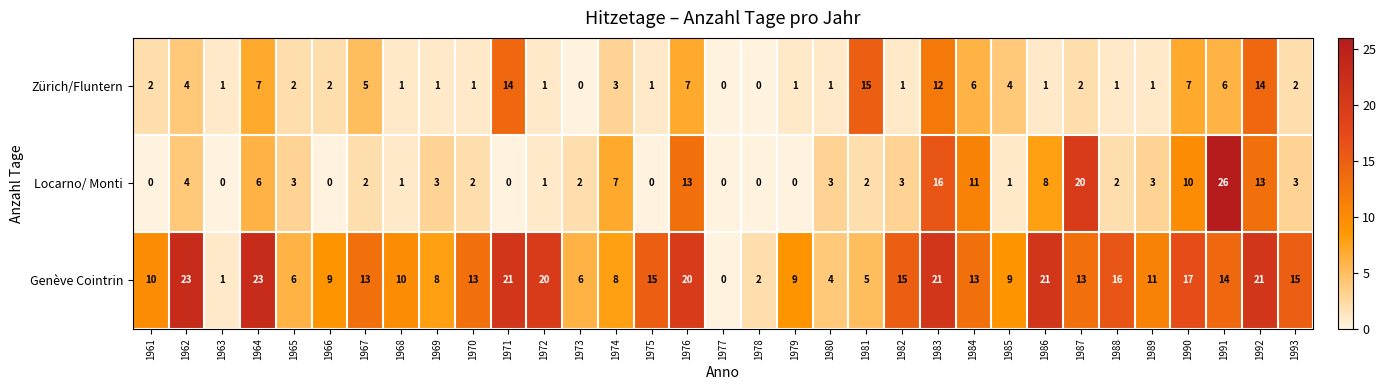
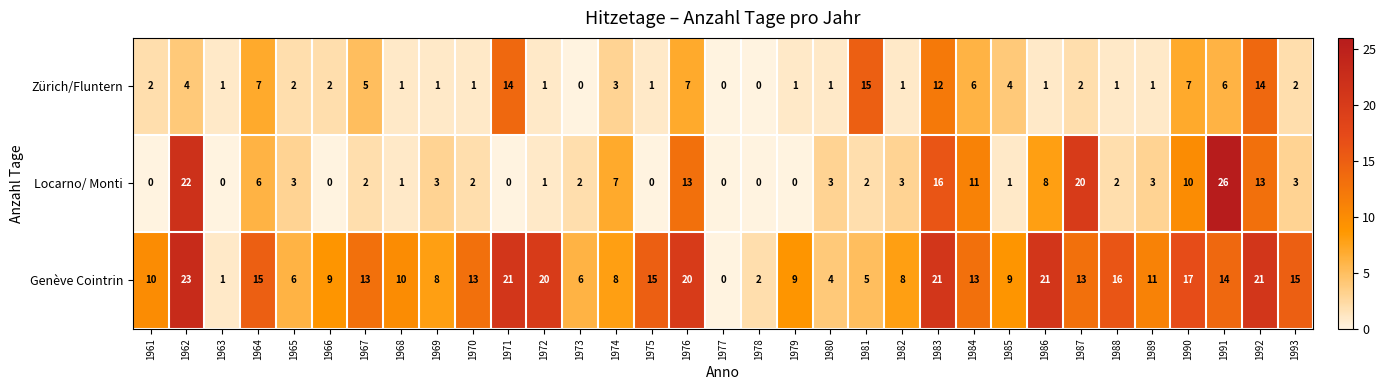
Locarno/ Monti, 1962: 4 -> 22
Genève Cointrin, 1964: 23 -> 15
Genève Cointrin, 1982: 15 -> 8
